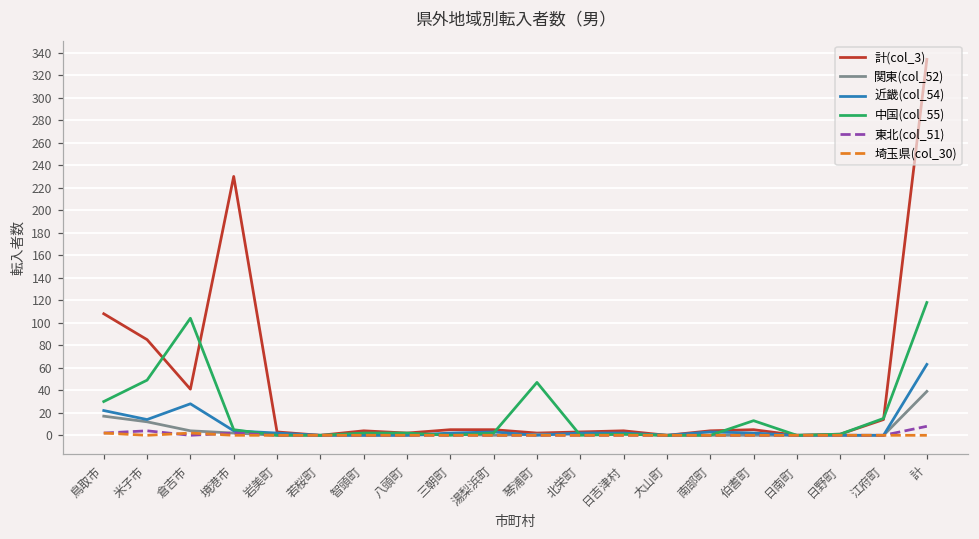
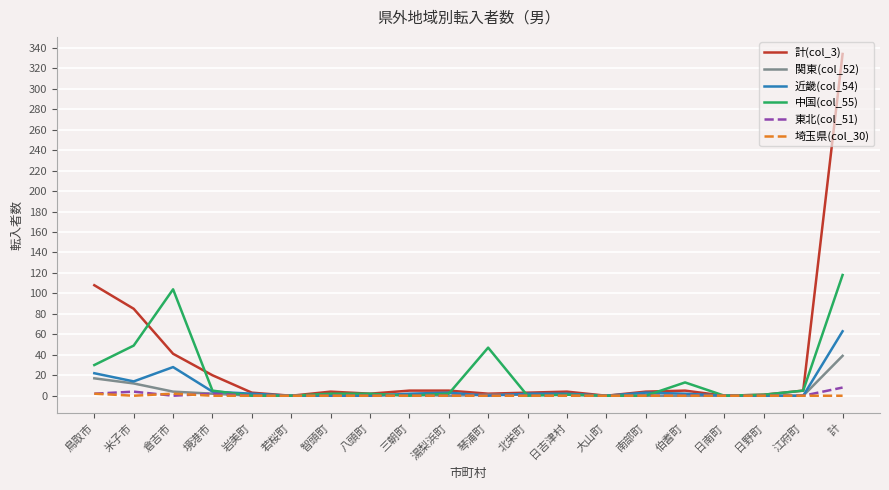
計(col_3), 境港市: 230 -> 20
計(col_3), 江府町: 14 -> 5
中国(col_55), 江府町: 15 -> 5
